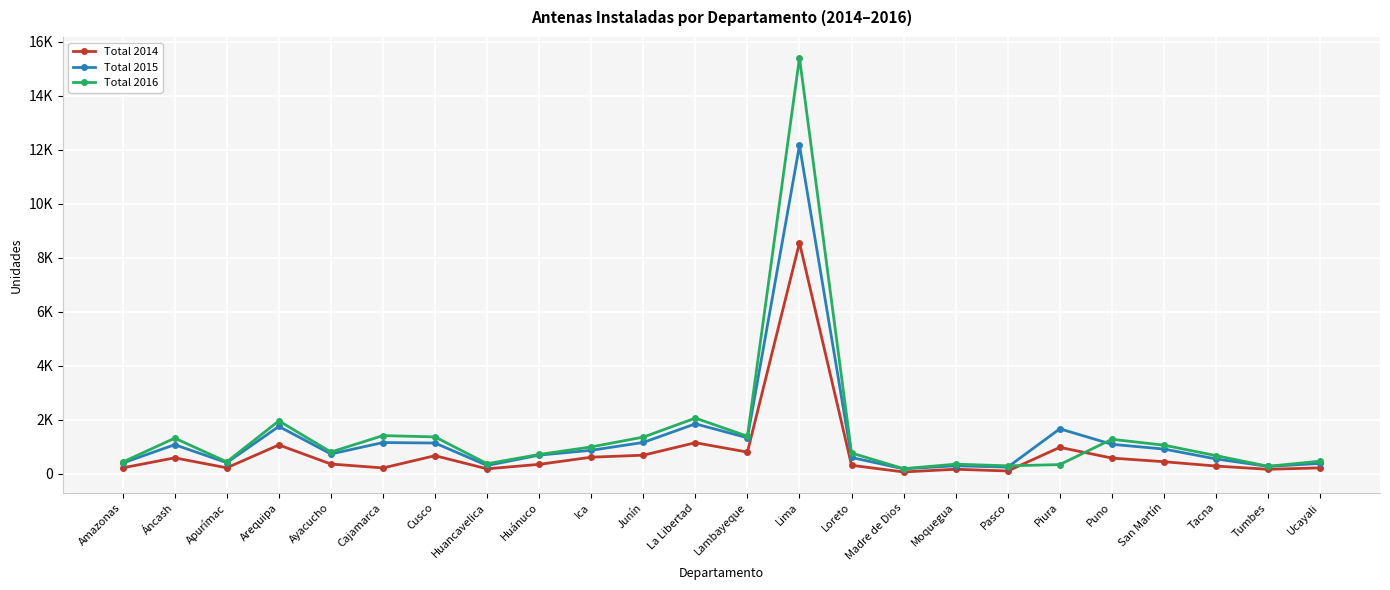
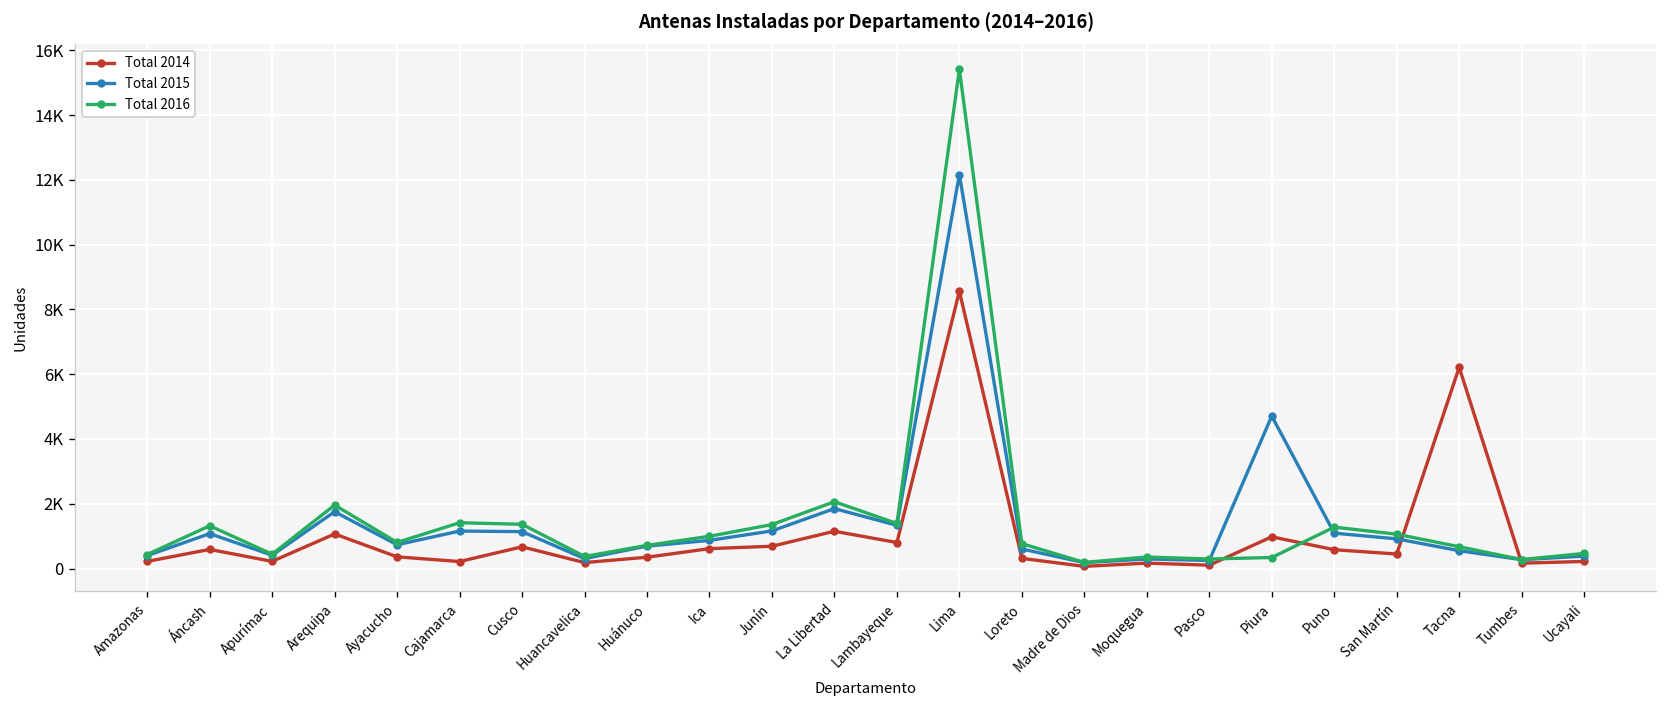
Total 2015, Piura: 1700 -> 4700
Total 2014, Tacna: 300 -> 6200
